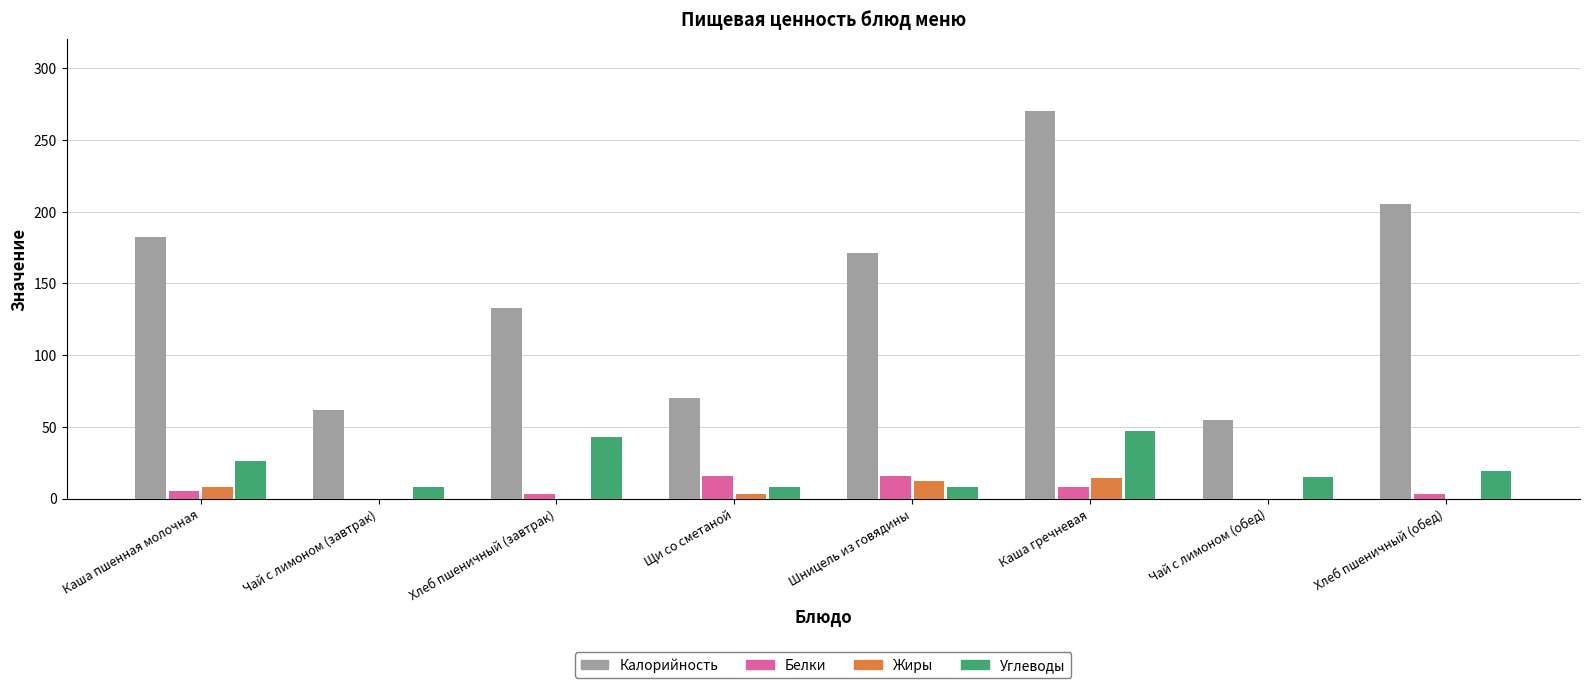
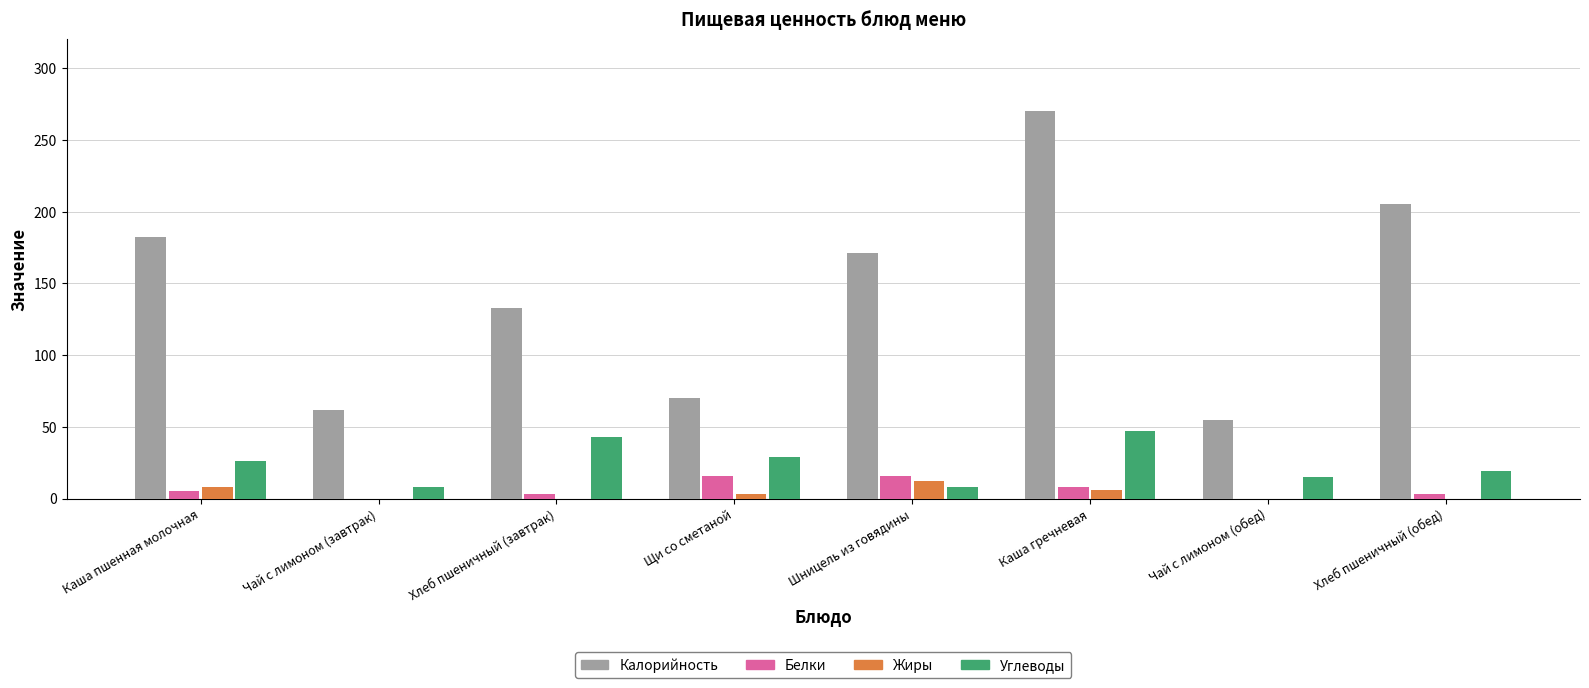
Углеводы, Щи со сметаной: 8 -> 29
Жиры, Каша гречневая: 14 -> 6
